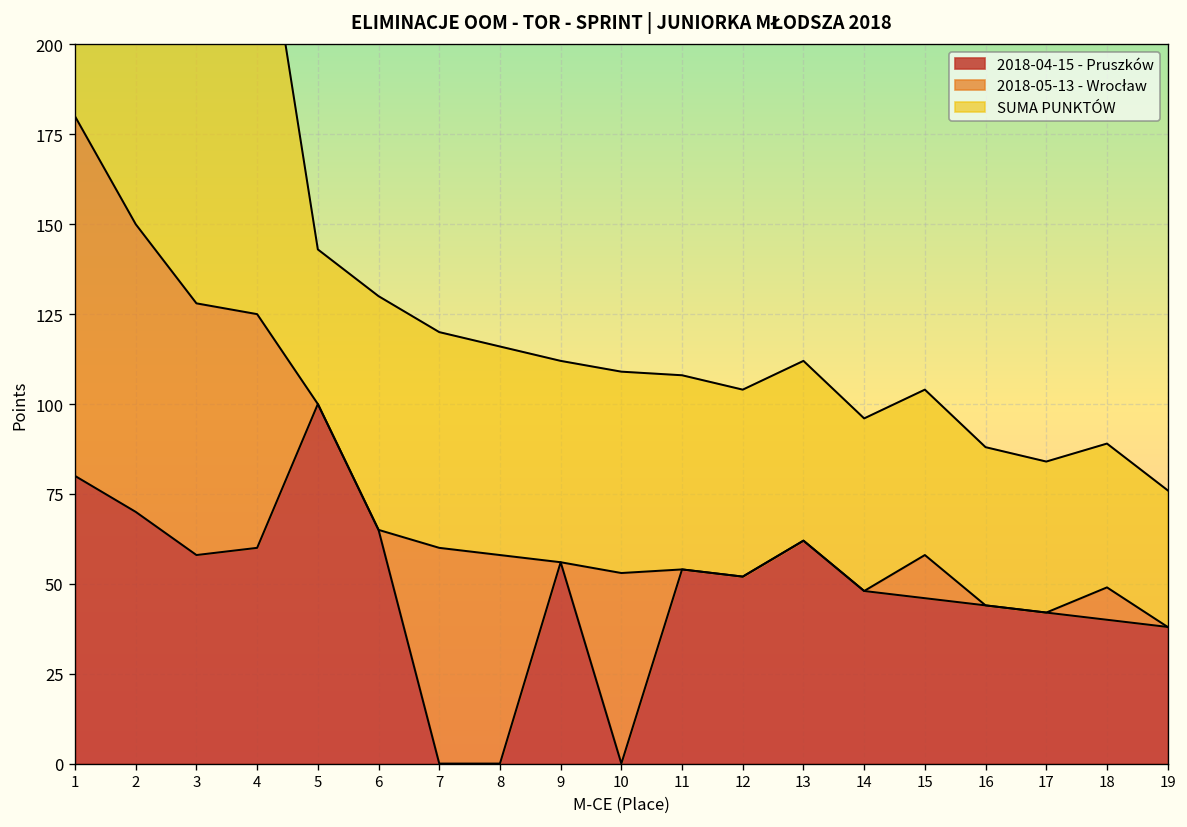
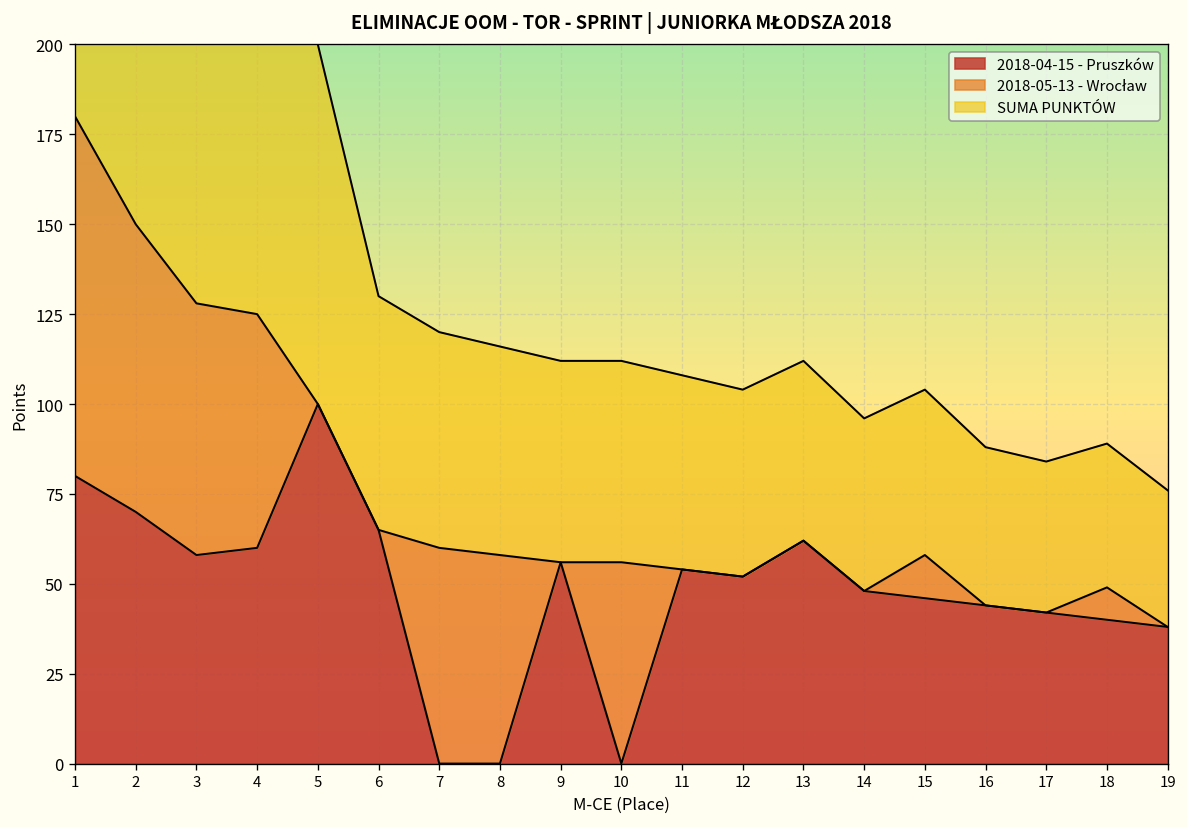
SUMA PUNKTÓW, 5: 43 -> 100
2018-05-13 - Wrocław, 10: 53 -> 56
